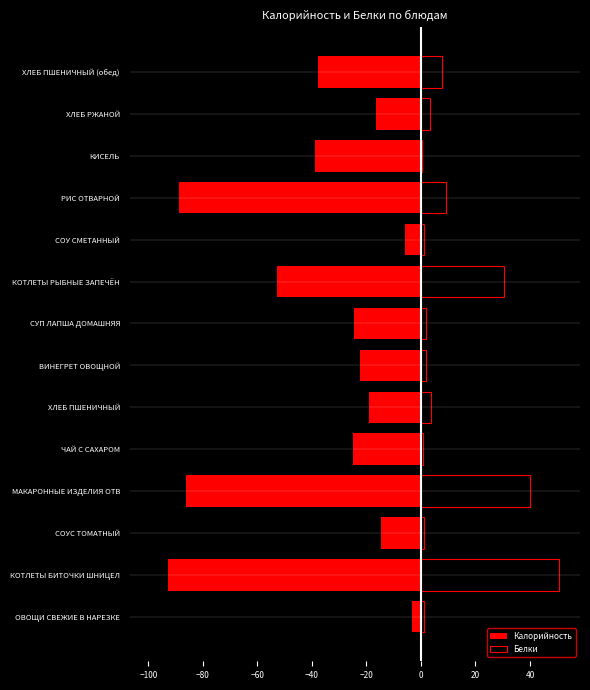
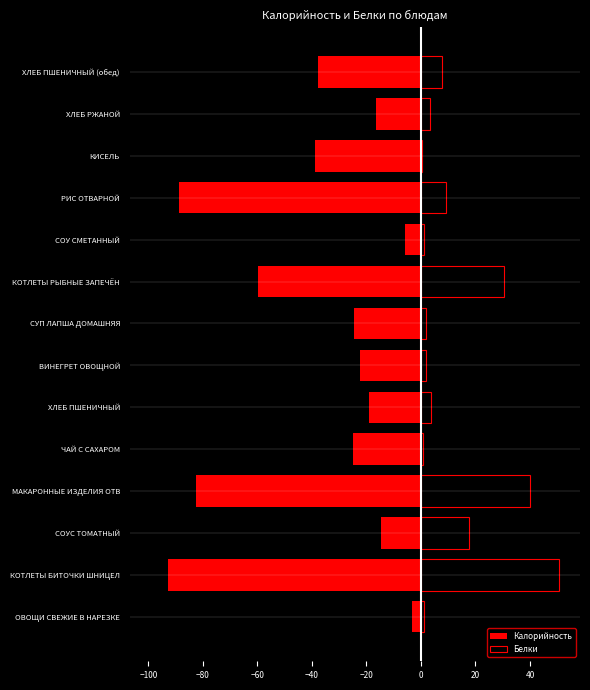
Калорийность, КОТЛЕТЫ РЫБНЫЕ ЗАПЕЧЁН: -53 -> -60
Калорийность, МАКАРОННЫЕ ИЗДЕЛИЯ ОТВ: -86 -> -82
Белки, СОУС ТОМАТНЫЙ: 1 -> 18
